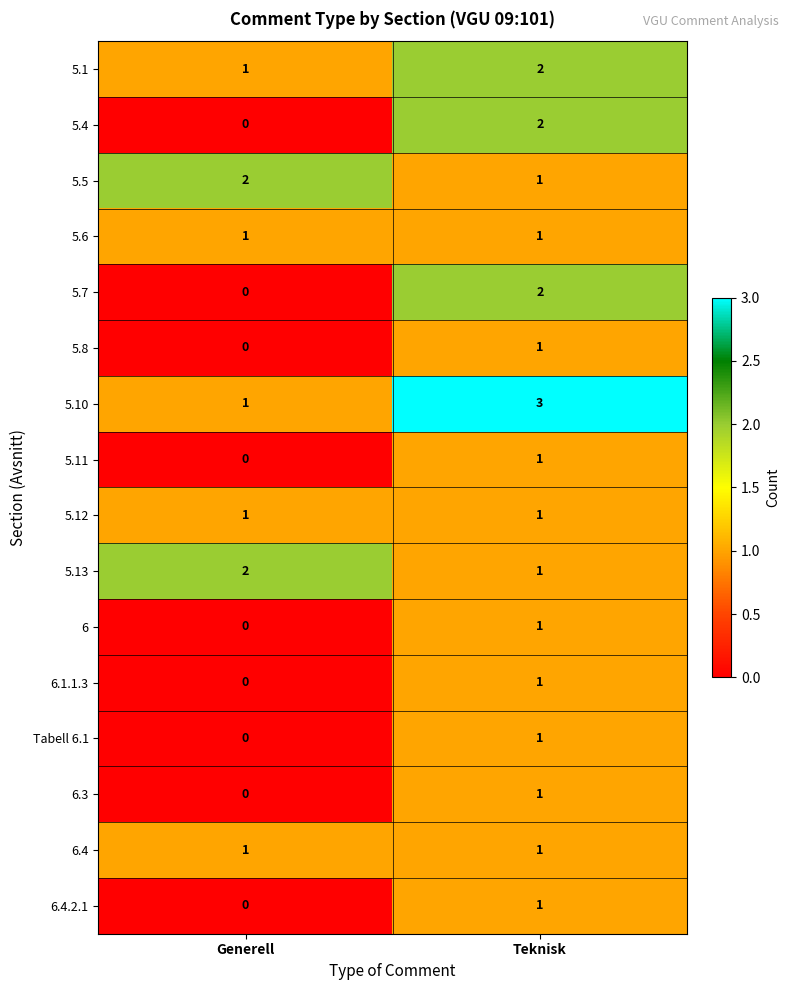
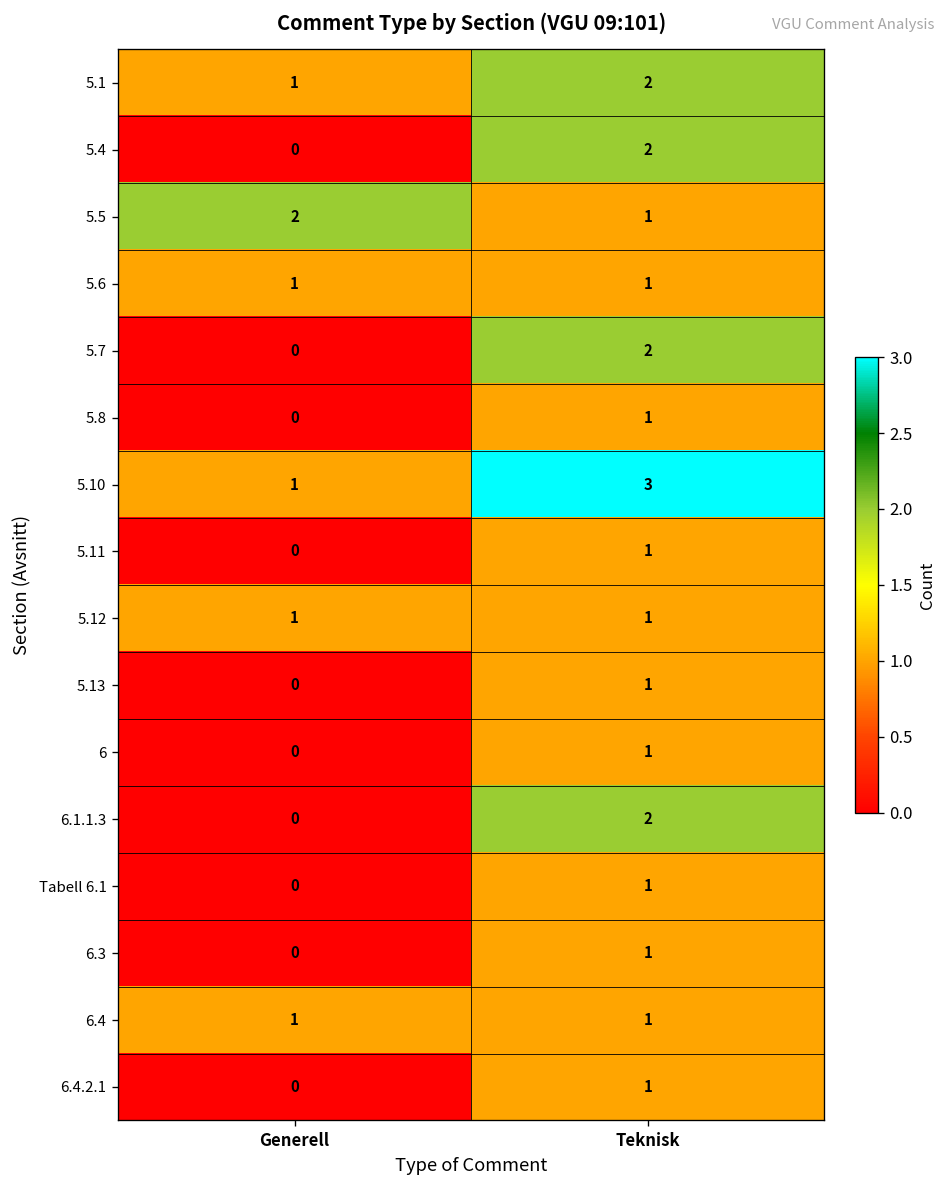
5.13, Generell: 2 -> 0
6.1.1.3, Teknisk: 1 -> 2
